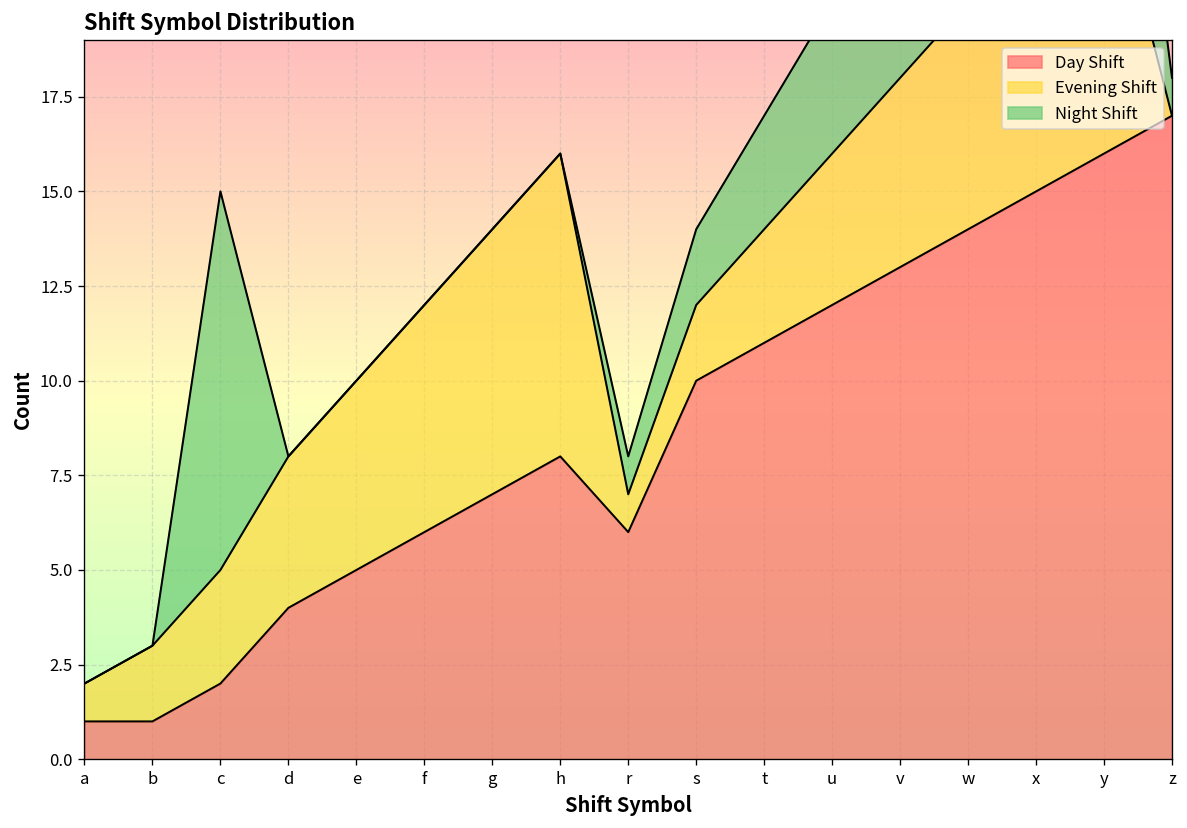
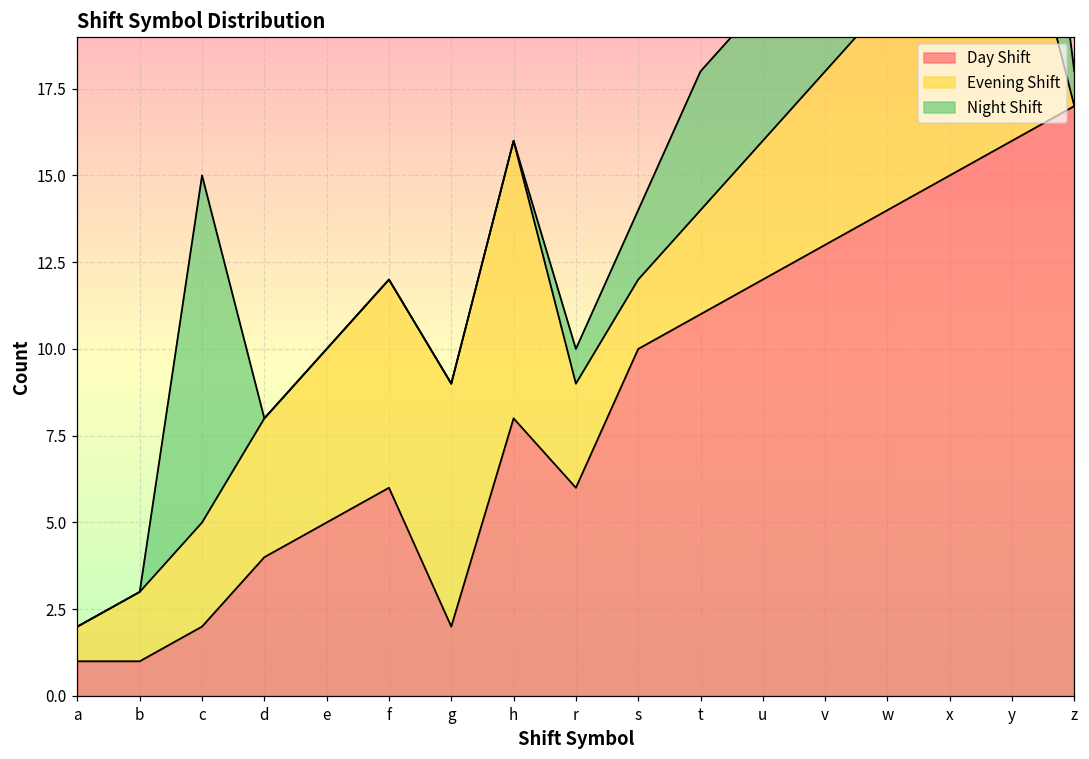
Day Shift, g: 7 -> 2
Evening Shift, r: 1 -> 3
Night Shift, t: 3 -> 4
